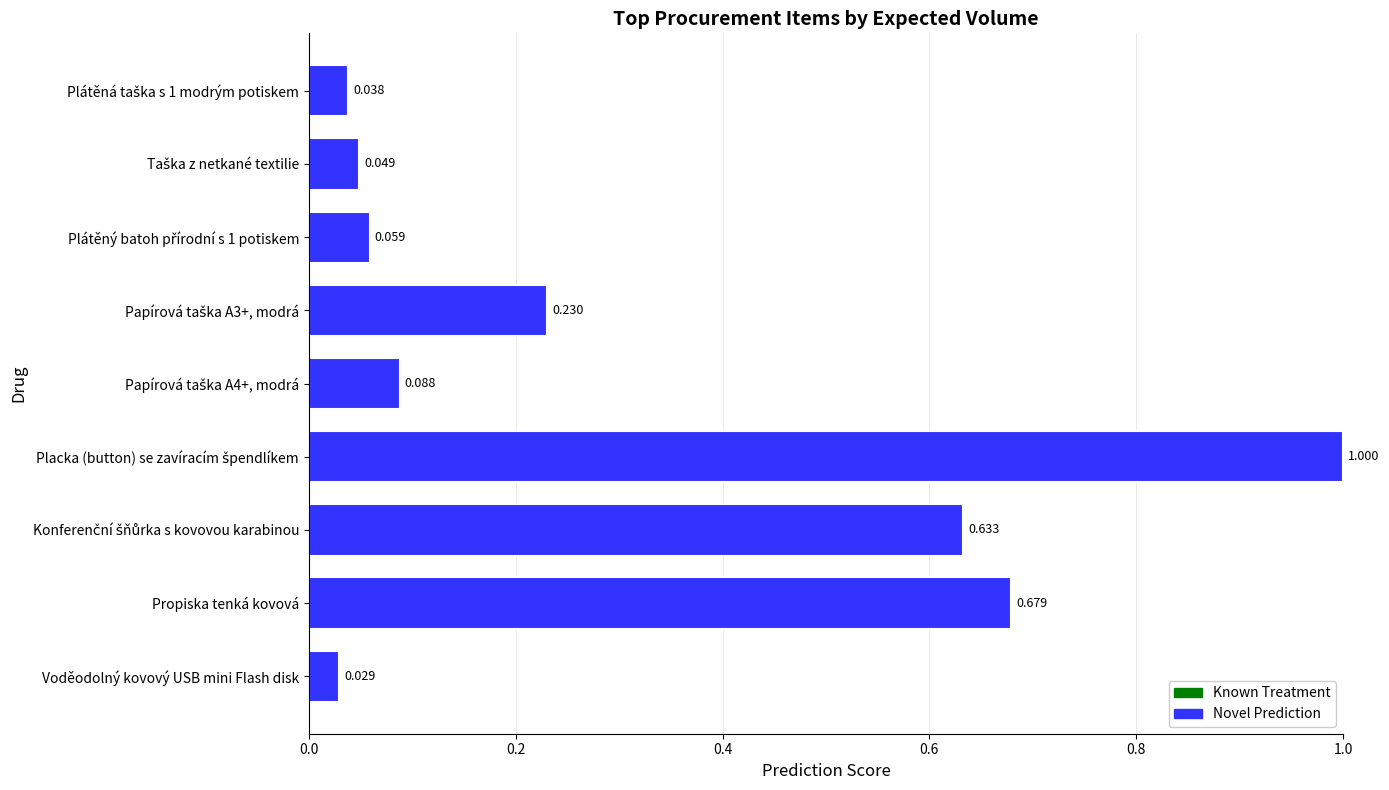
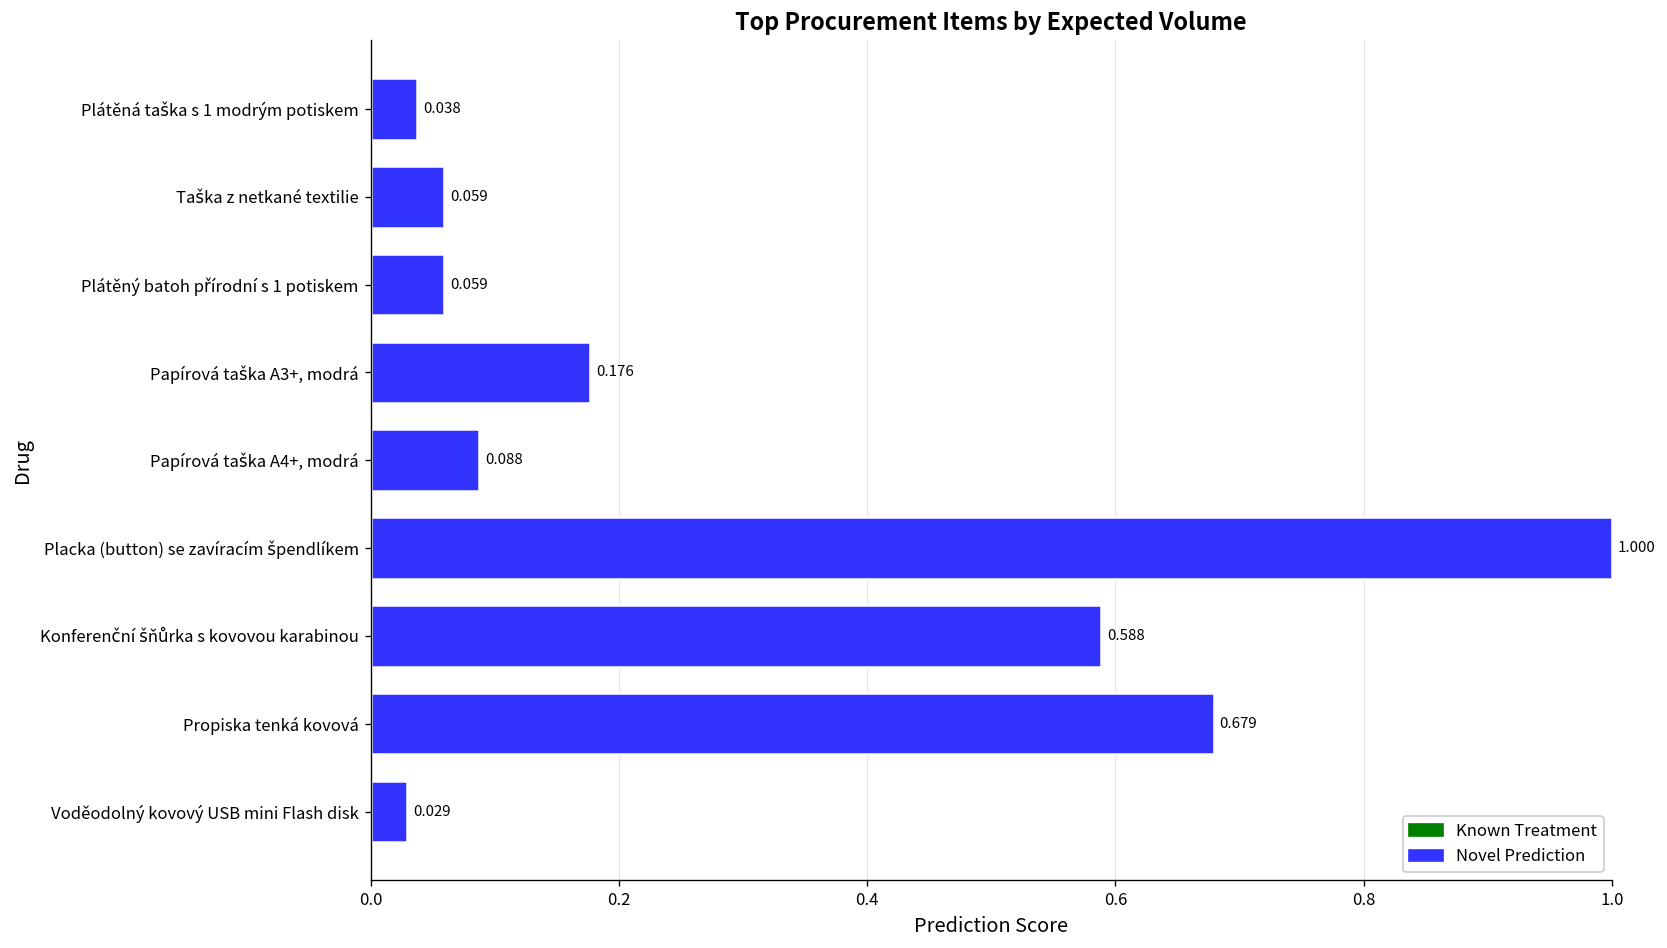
Taška z netkané textilie: 0.049 -> 0.059
Papírová taška A3+, modrá: 0.230 -> 0.176
Konferenční šňůrka s kovovou karabinou: 0.633 -> 0.588
